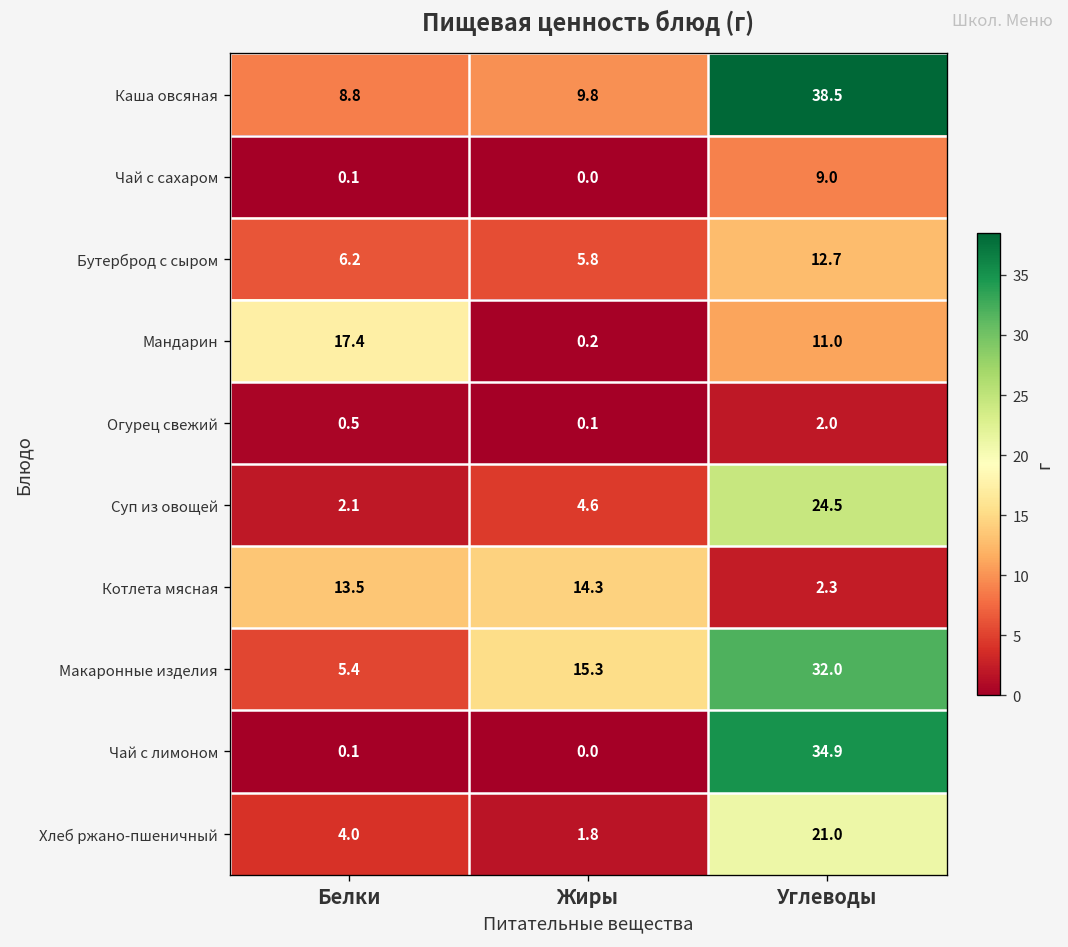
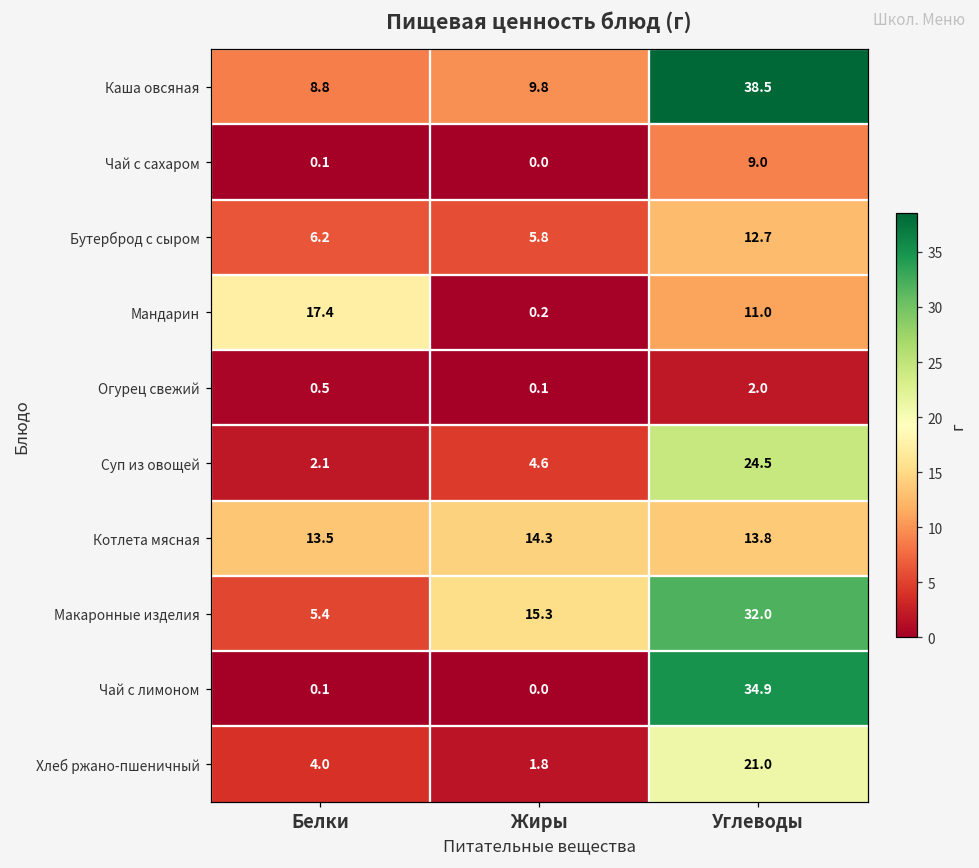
Котлета мясная, Углеводы: 2.3 -> 13.8
